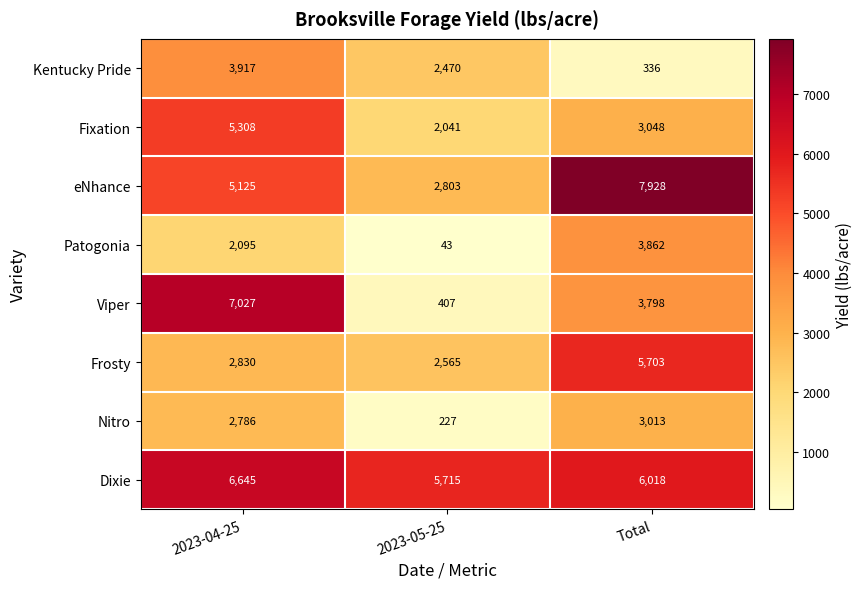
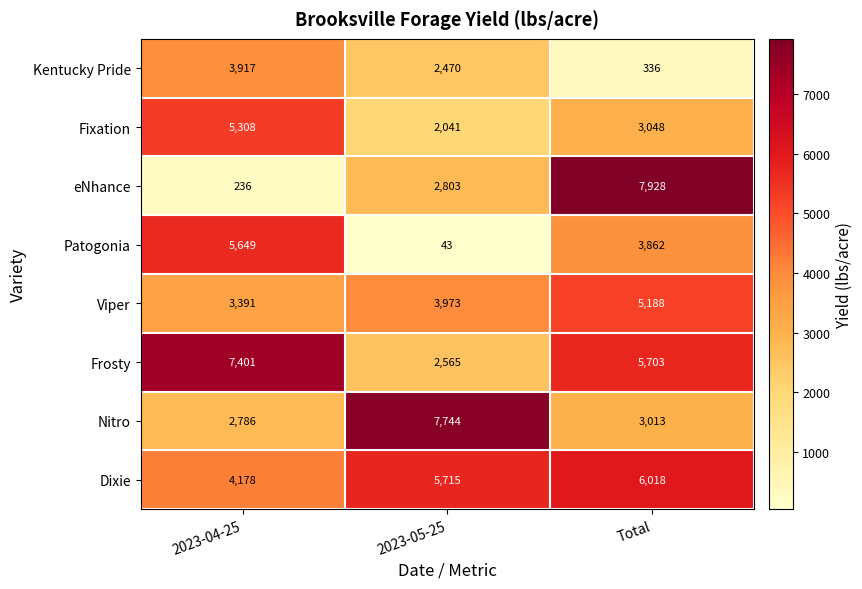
eNhance, 2023-04-25: 5,125 -> 236
Patogonia, 2023-04-25: 2,095 -> 5,649
Viper, 2023-04-25: 7,027 -> 3,391
Viper, 2023-05-25: 407 -> 3,973
Viper, Total: 3,798 -> 5,188
Frosty, 2023-04-25: 2,830 -> 7,401
Nitro, 2023-05-25: 227 -> 7,744
Dixie, 2023-04-25: 6,645 -> 4,178
